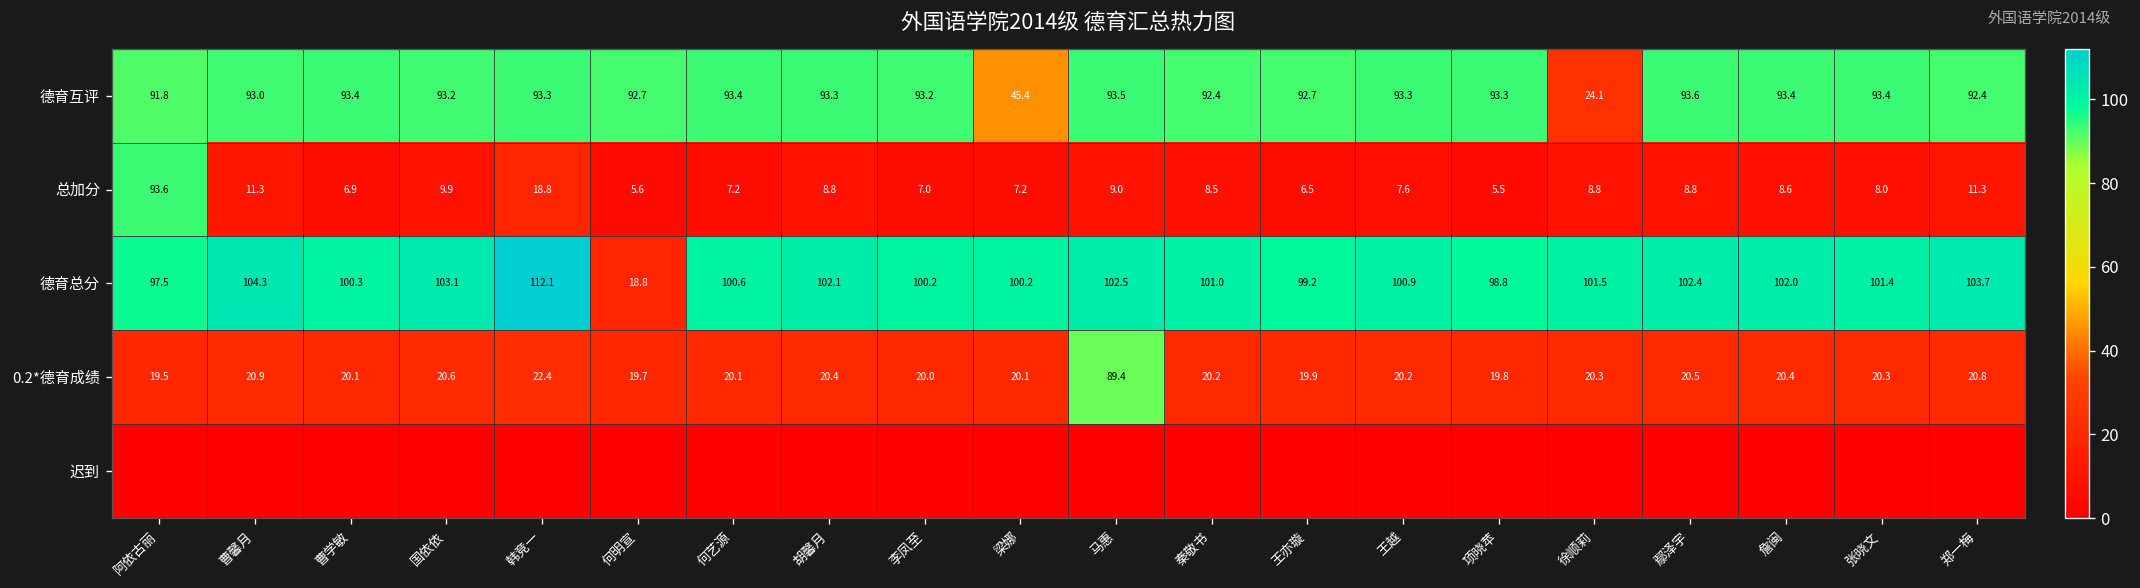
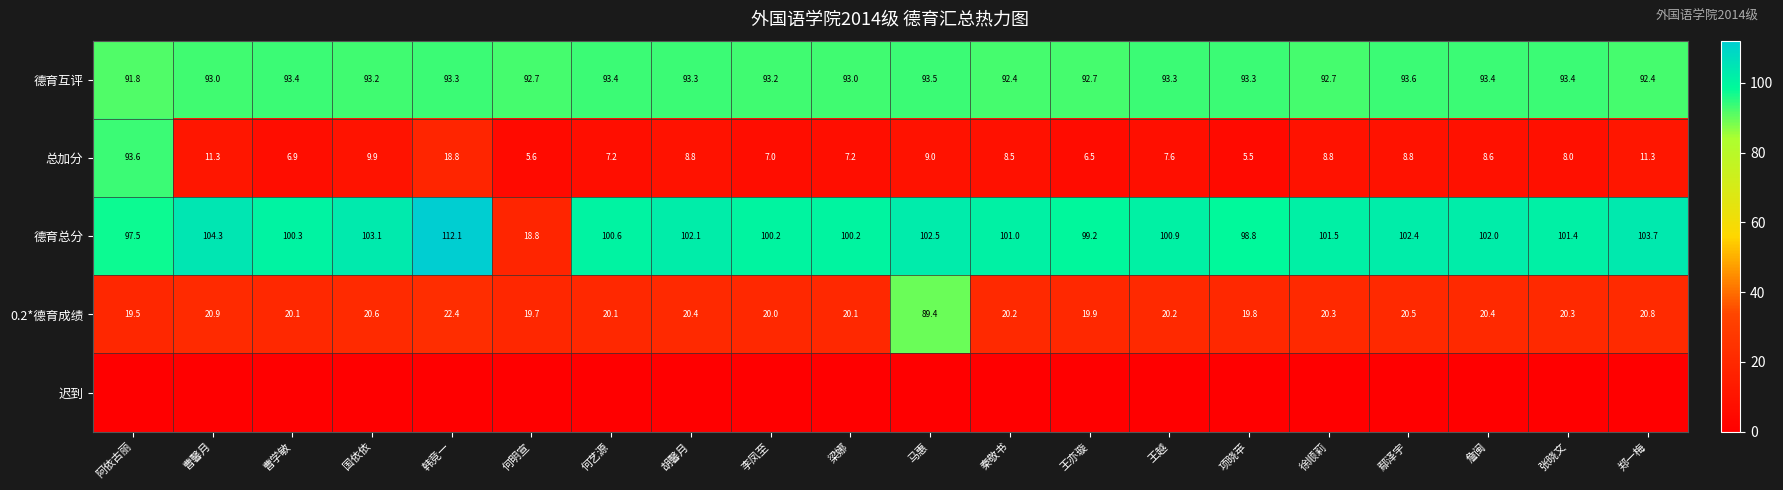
德育互评, 梁娜: 45.4 -> 93.0
德育互评, 徐顺莉: 24.1 -> 92.7
